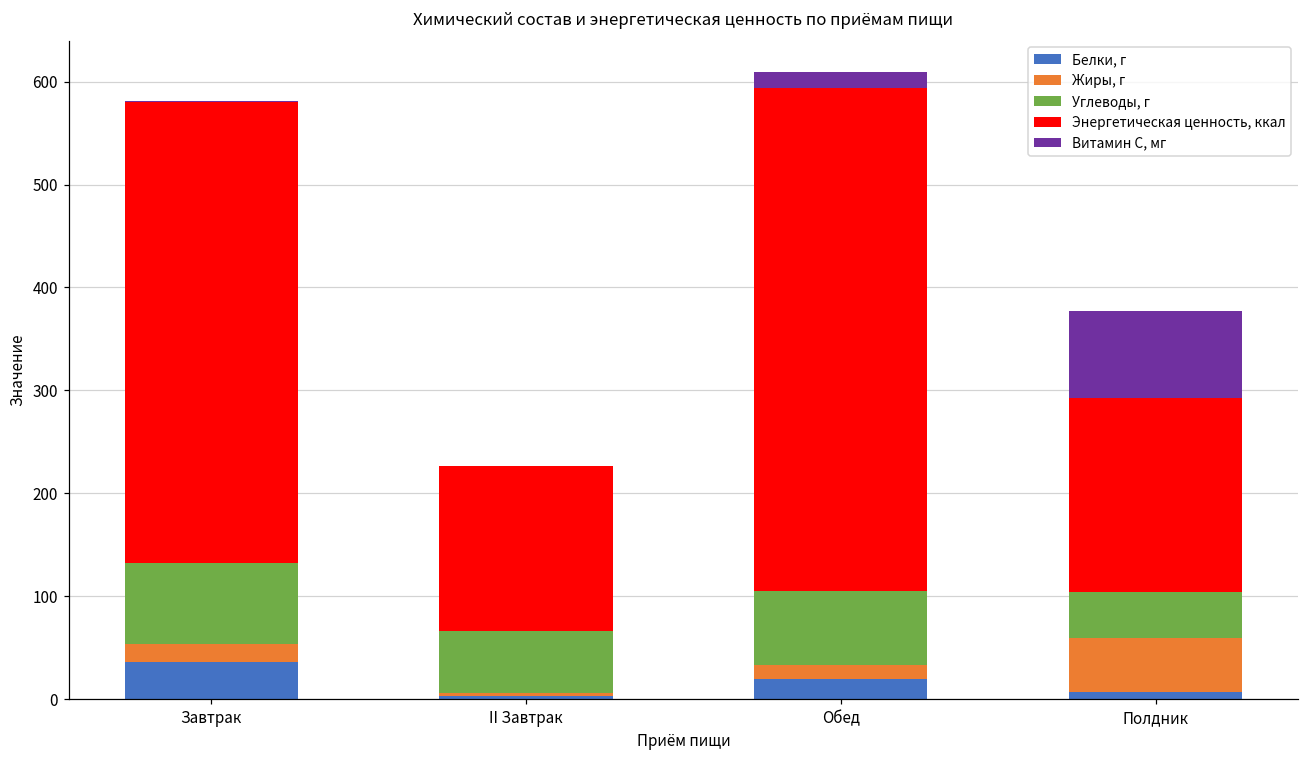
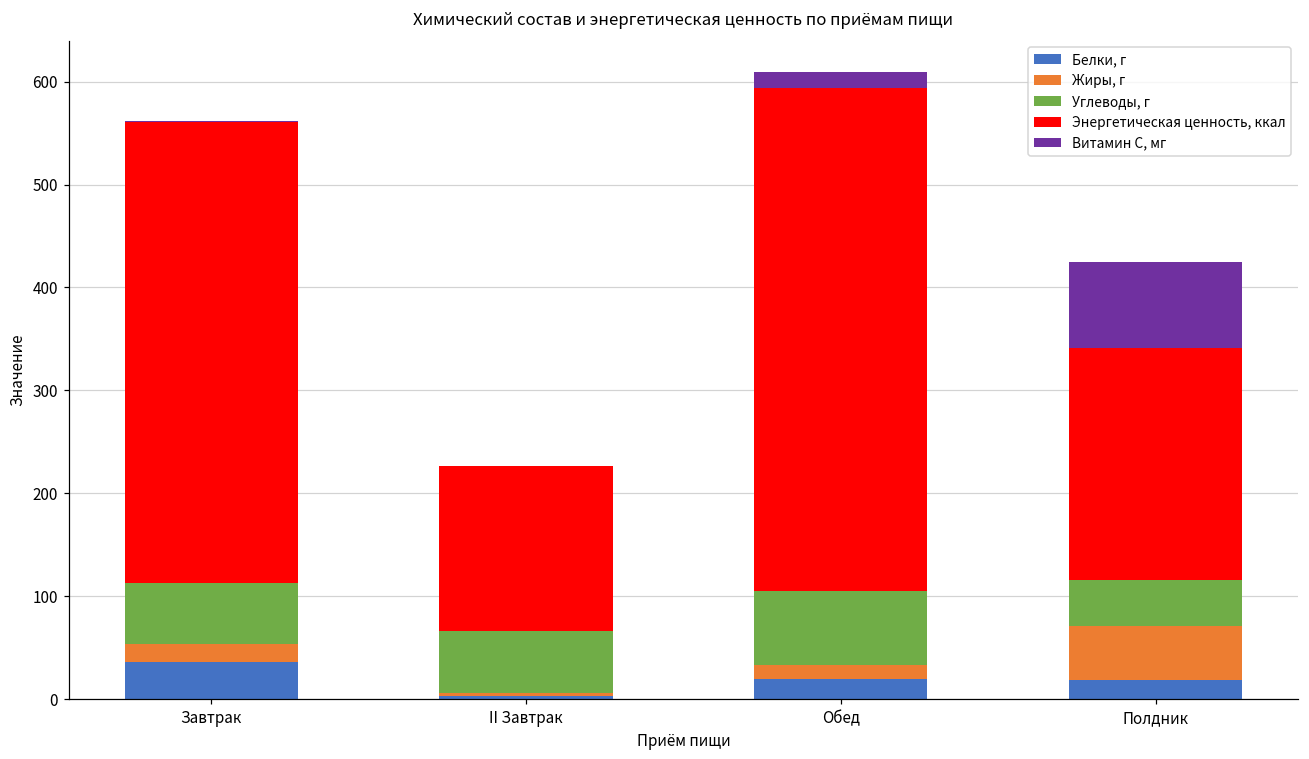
Углеводы, г, Завтрак: 80 -> 60
Белки, г, Полдник: 10 -> 20
Энергетическая ценность, ккал, Полдник: 190 -> 230
